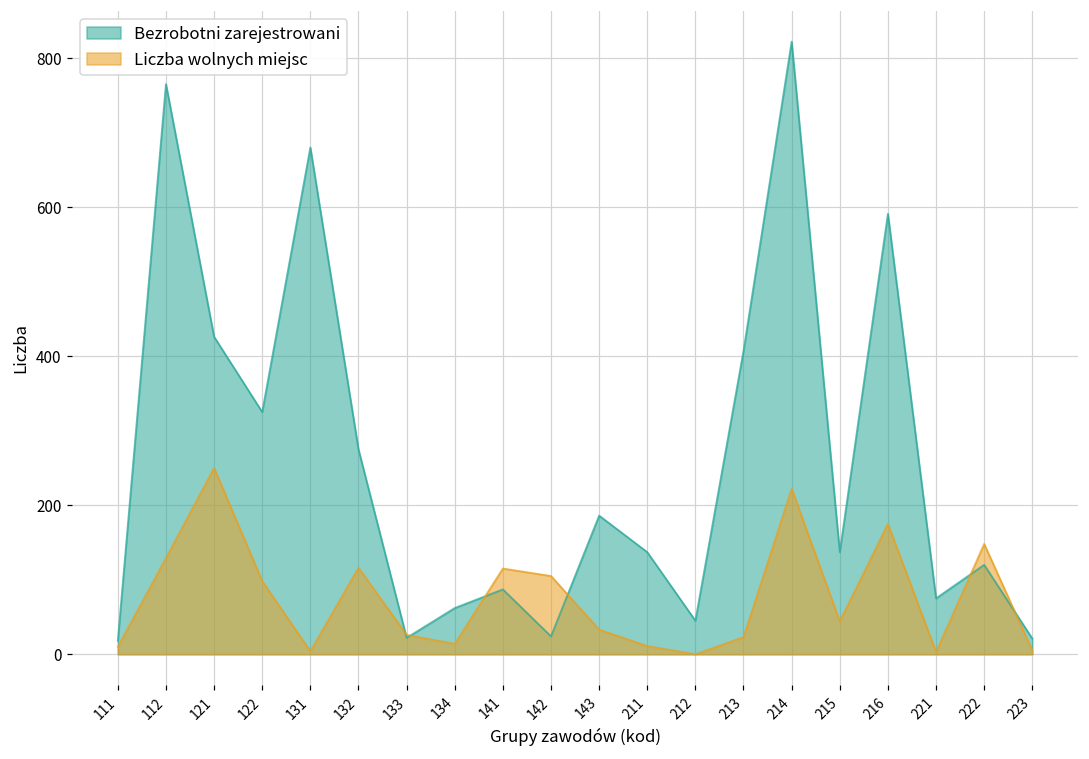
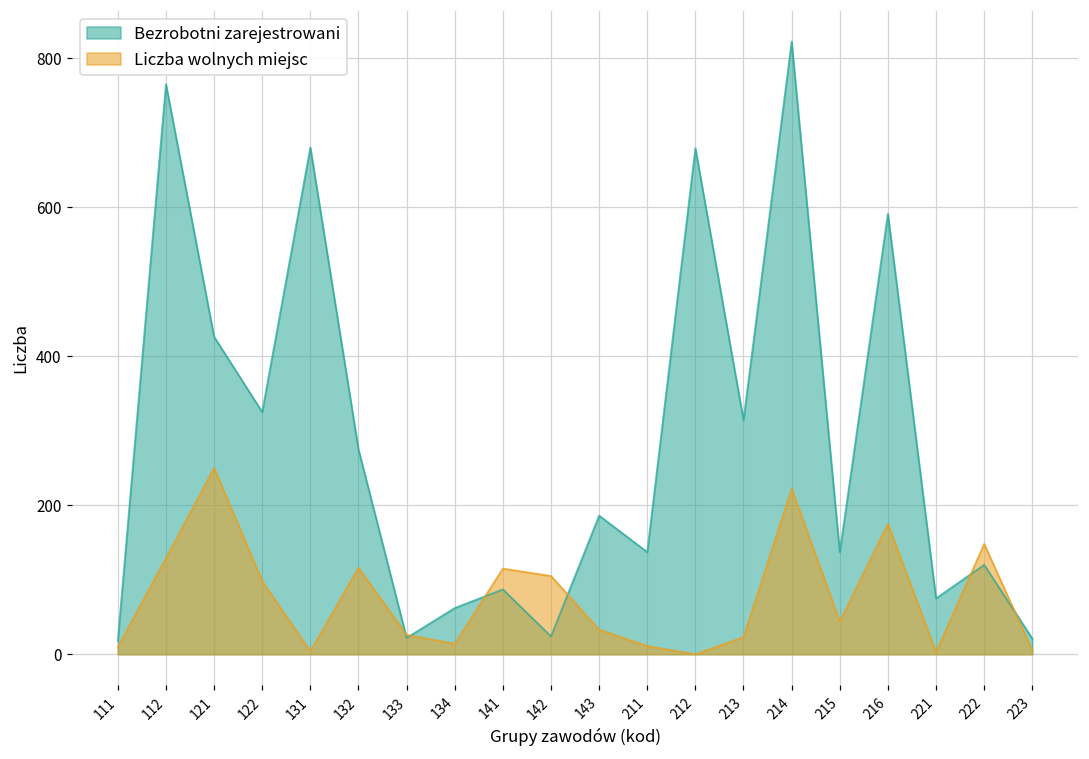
Bezrobotni zarejestrowani, 212: 50 -> 680
Bezrobotni zarejestrowani, 213: 410 -> 310
